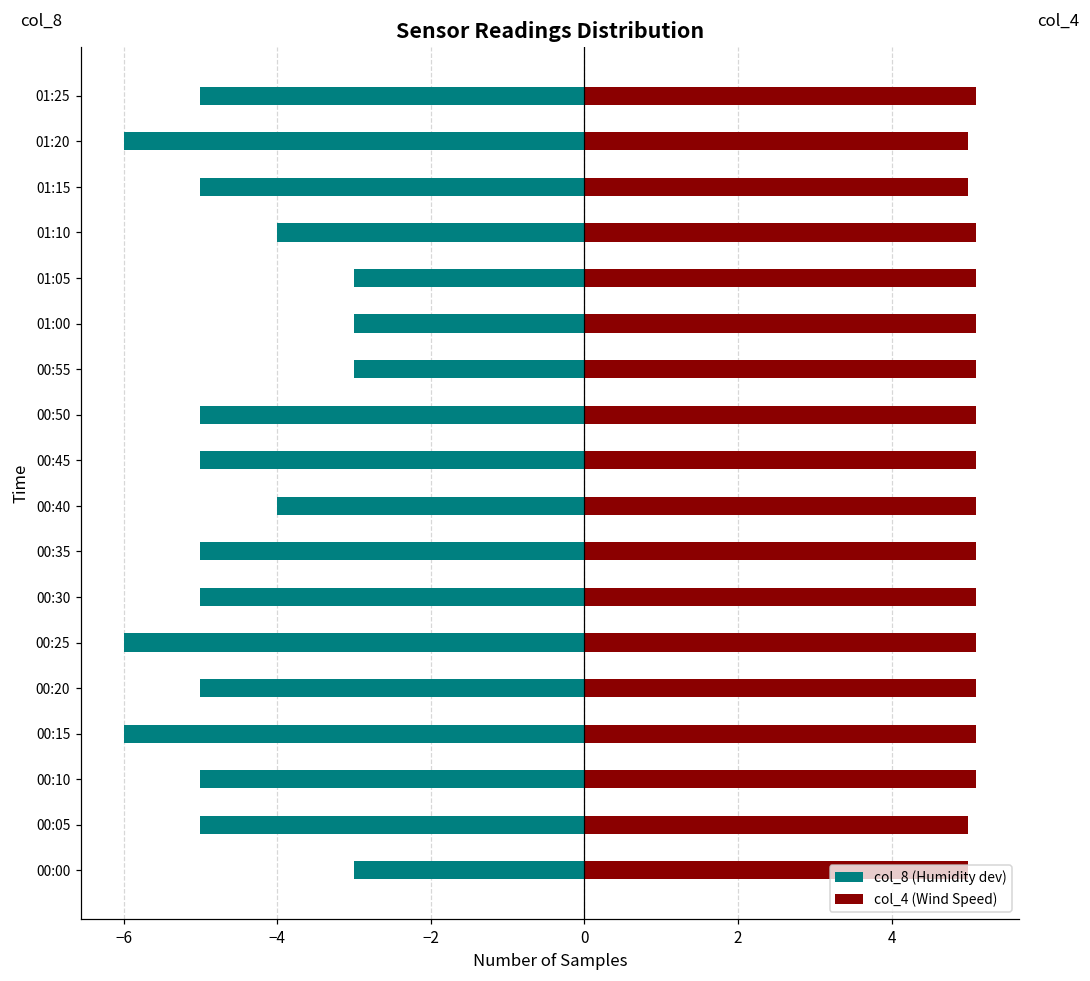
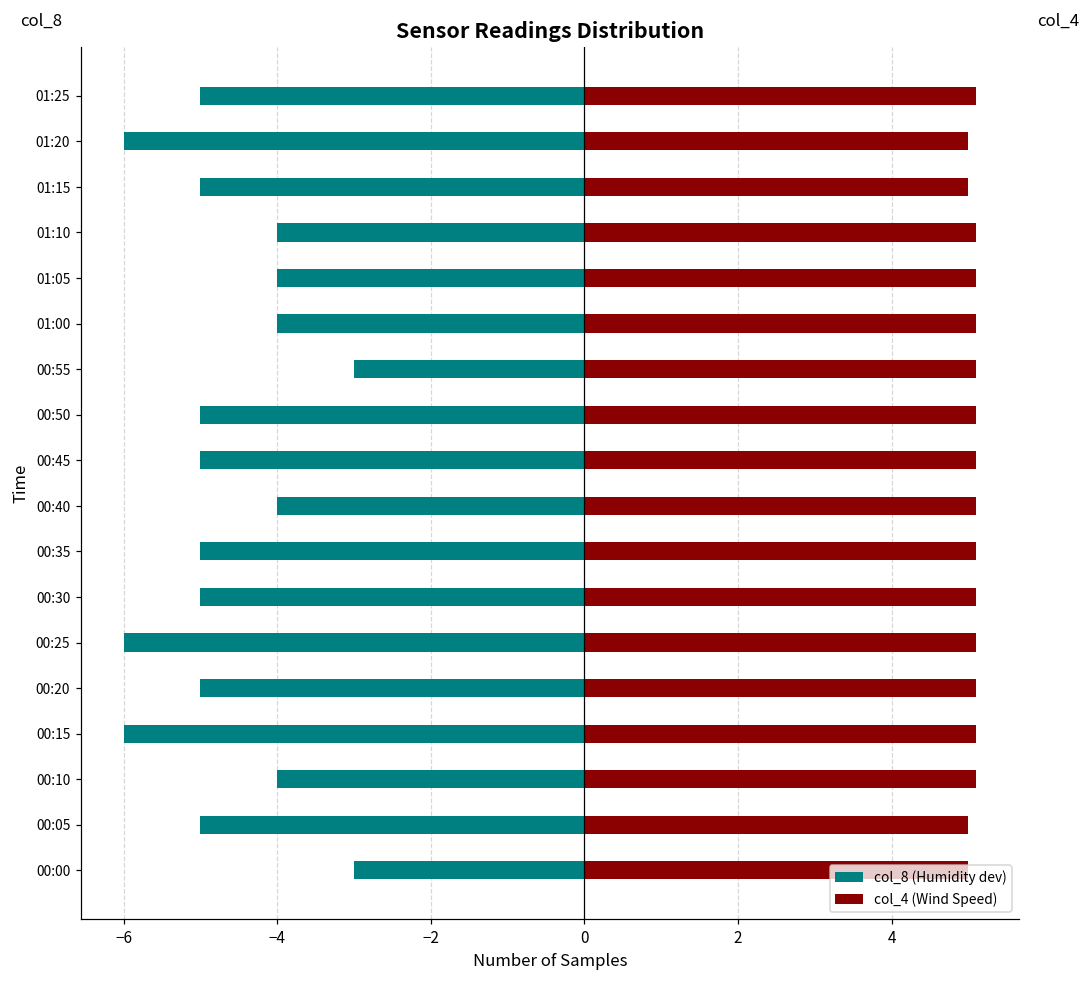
col_8 (Humidity dev), 01:05: -3.0 -> -4.0
col_8 (Humidity dev), 01:00: -3.0 -> -4.0
col_8 (Humidity dev), 00:10: -5.0 -> -4.0
